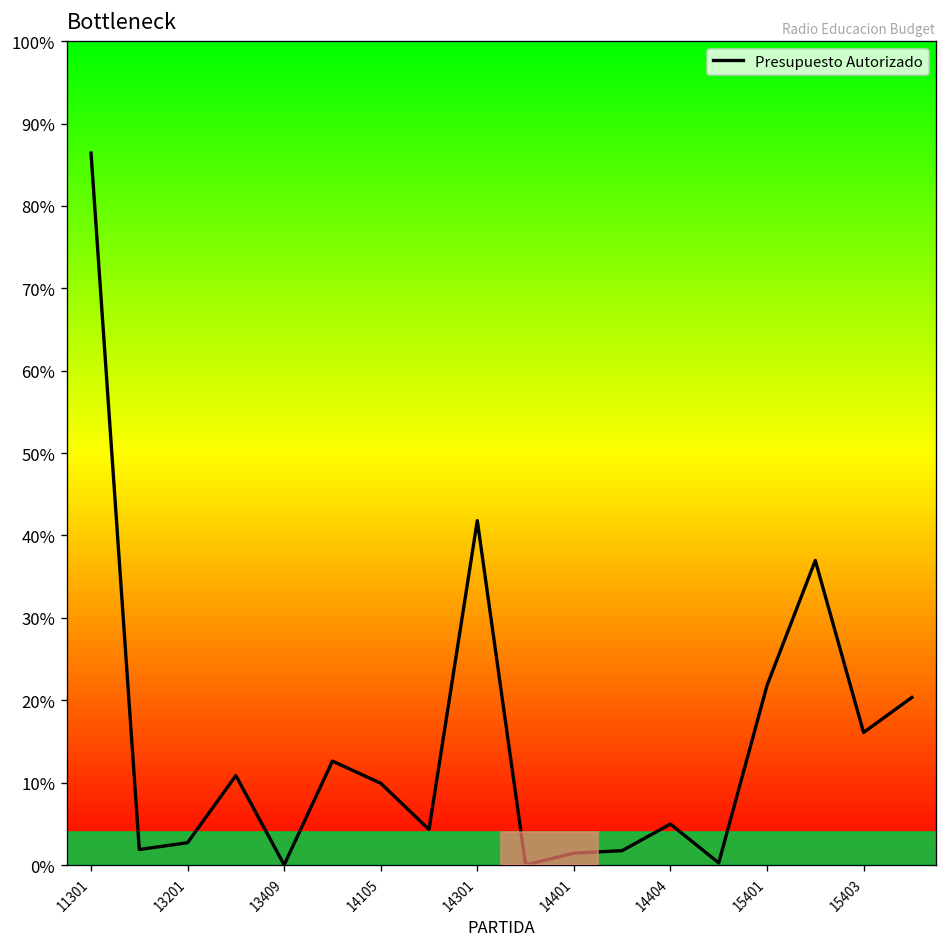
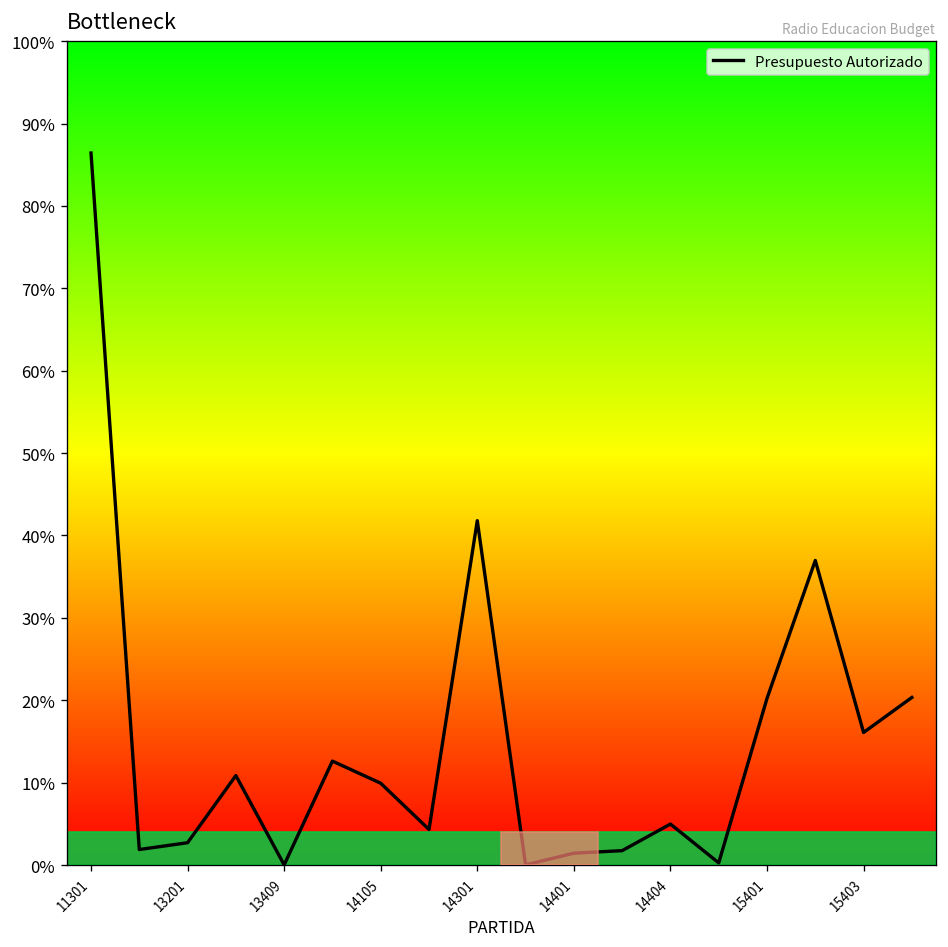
15401: 22% -> 20%
